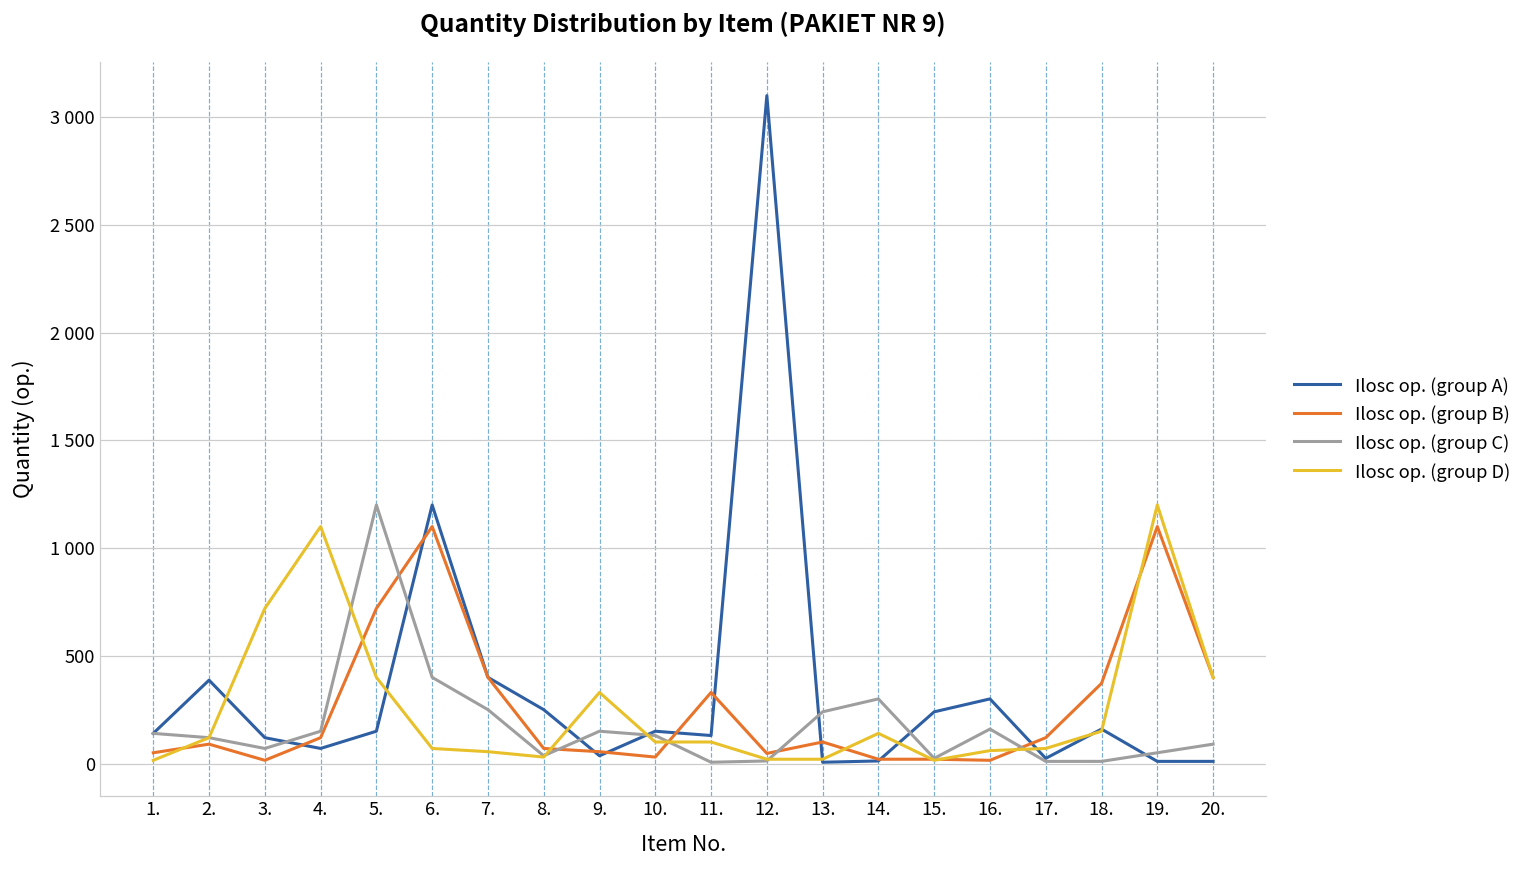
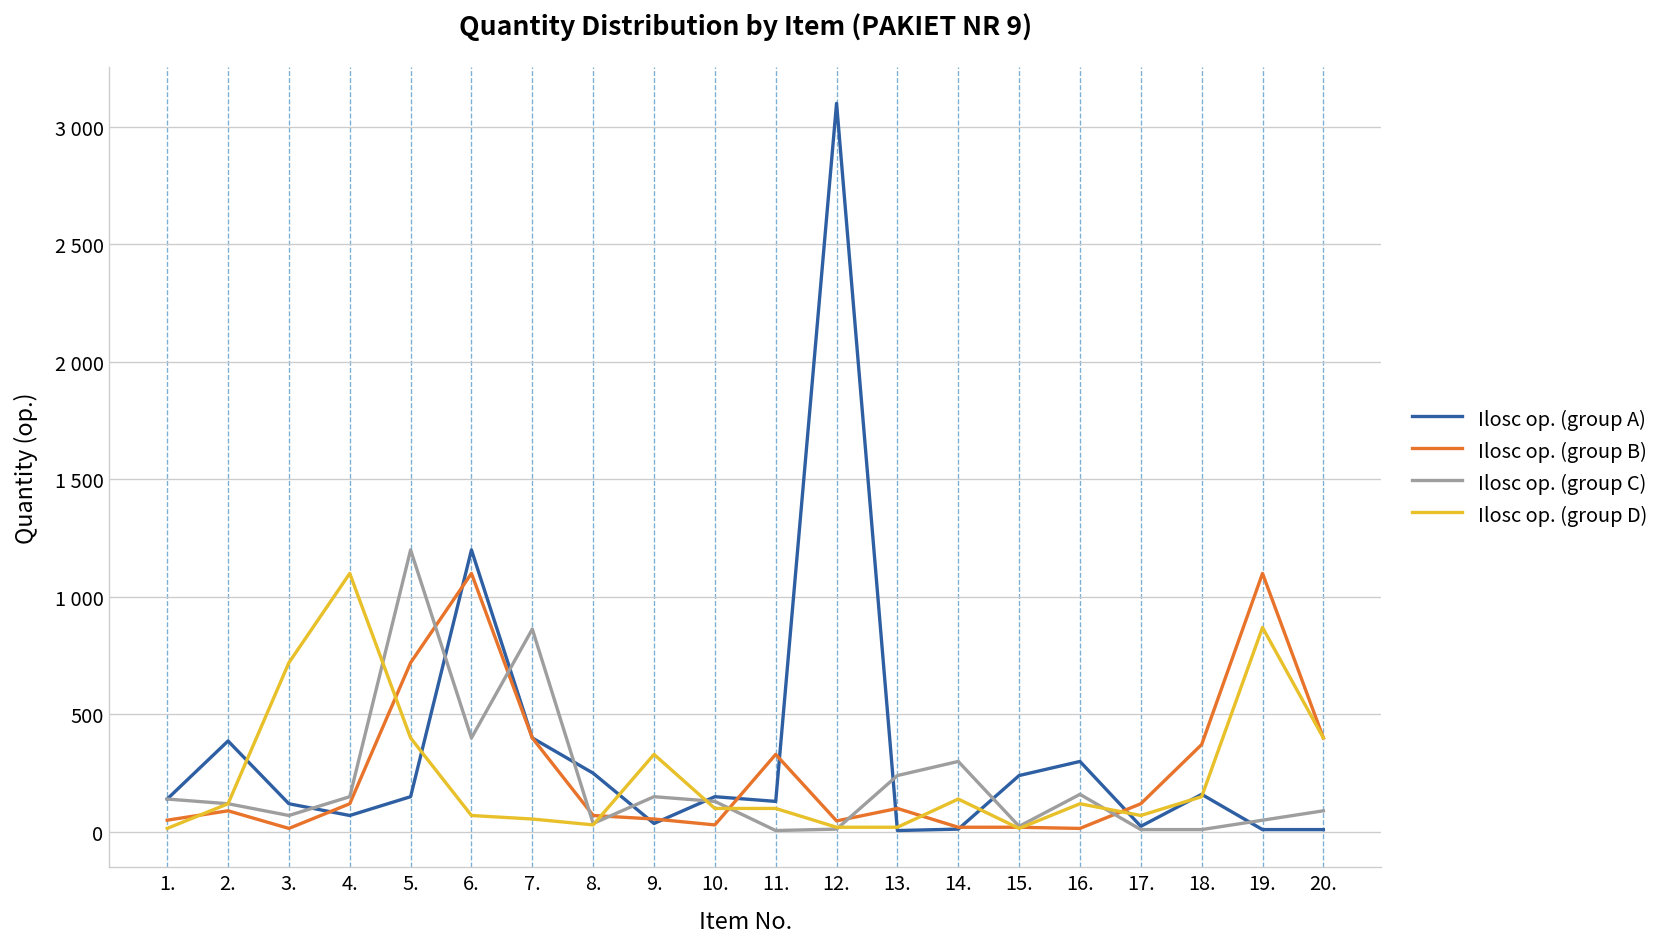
Ilosc op. (group C), 7.: 250 -> 860
Ilosc op. (group D), 16.: 60 -> 120
Ilosc op. (group D), 19.: 1200 -> 870
